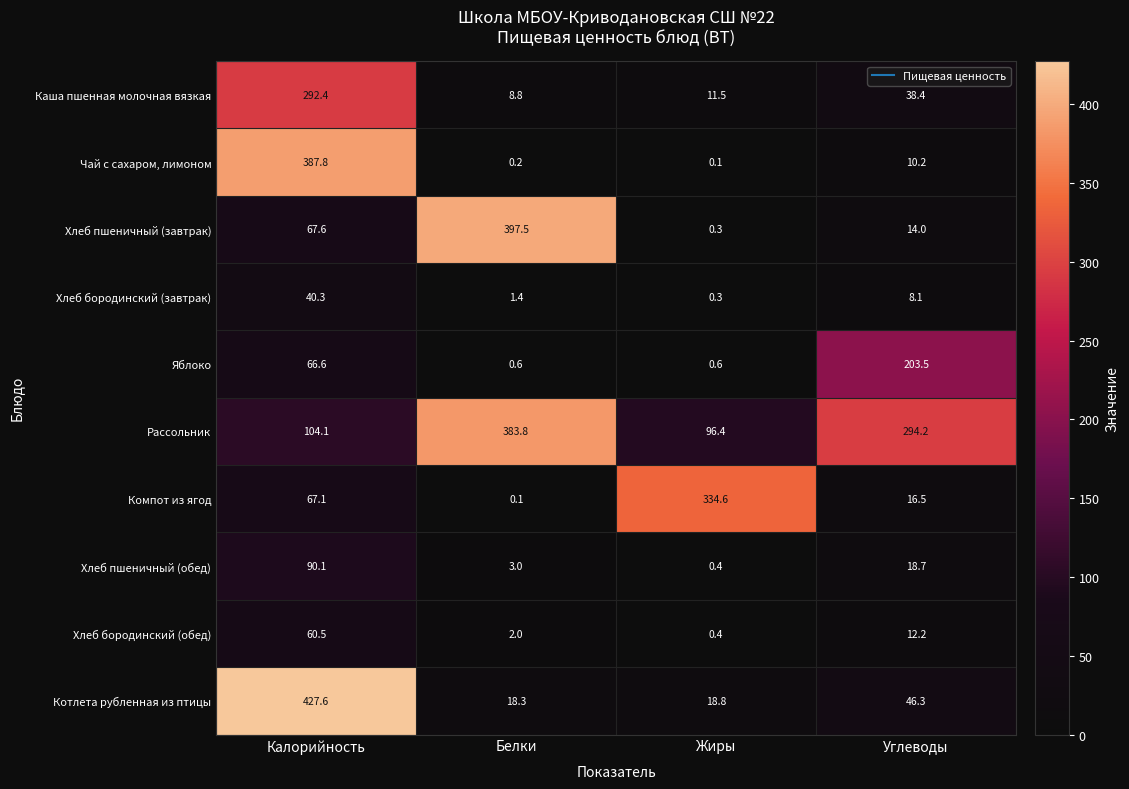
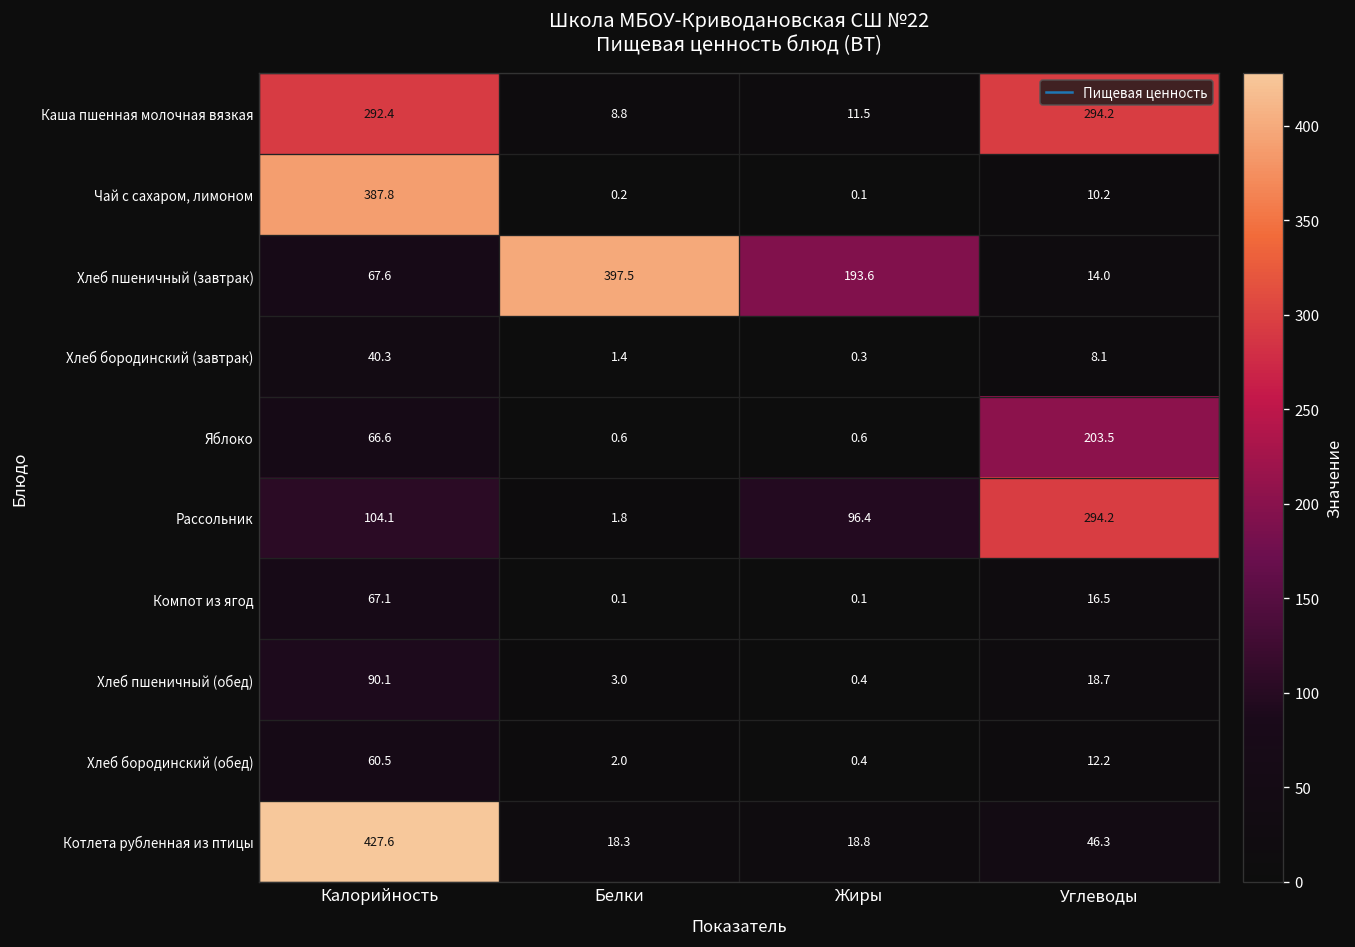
Каша пшенная молочная вязкая, Углеводы: 38.4 -> 294.2
Хлеб пшеничный (завтрак), Жиры: 0.3 -> 193.6
Рассольник, Белки: 383.8 -> 1.8
Компот из ягод, Жиры: 334.6 -> 0.1
